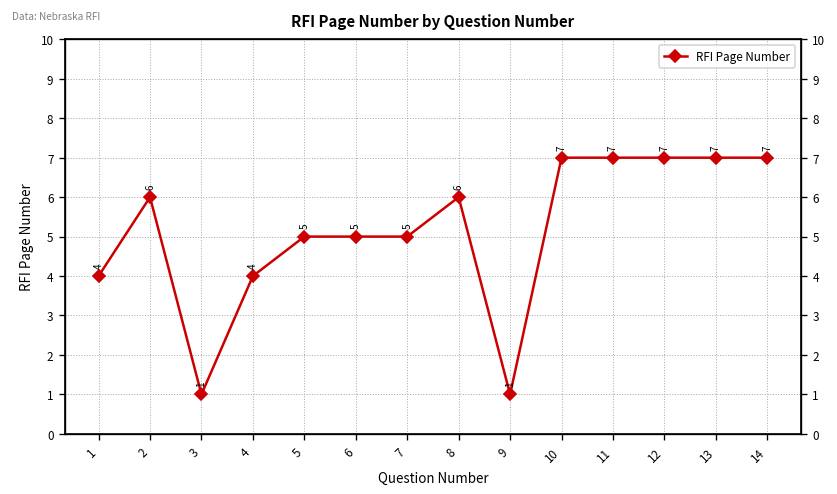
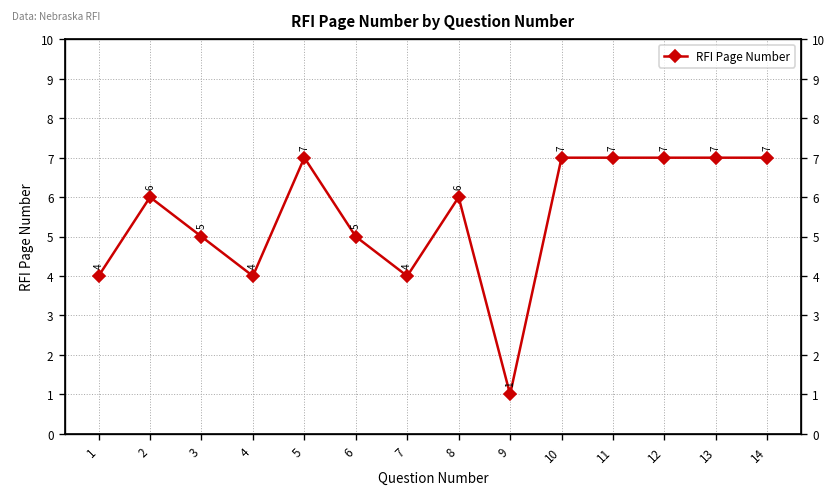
3: 1 -> 5
5: 5 -> 7
7: 5 -> 4
